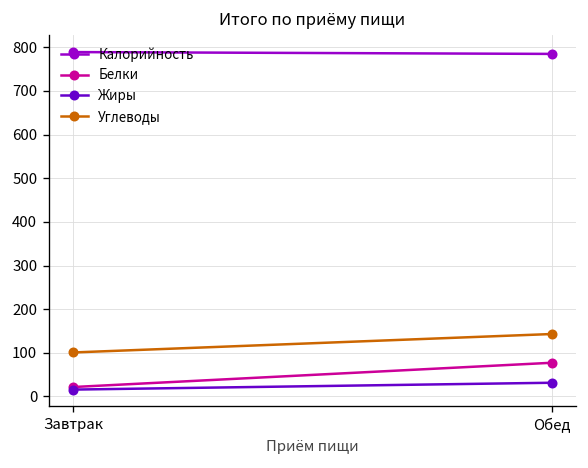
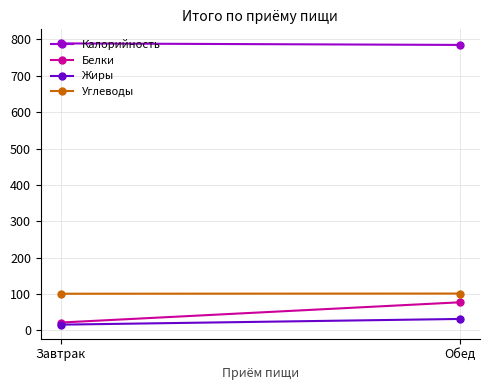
Углеводы, Обед: 140 -> 100
